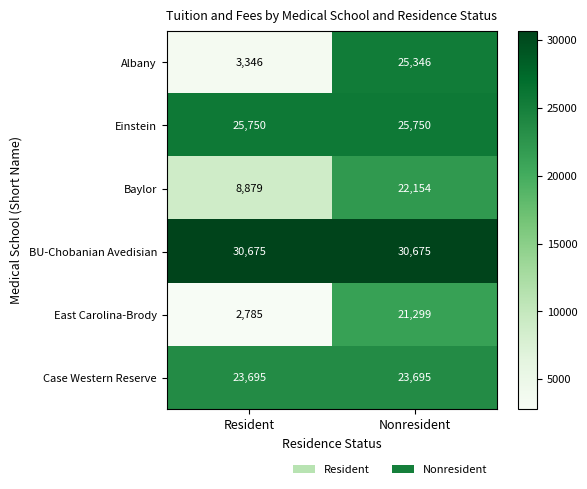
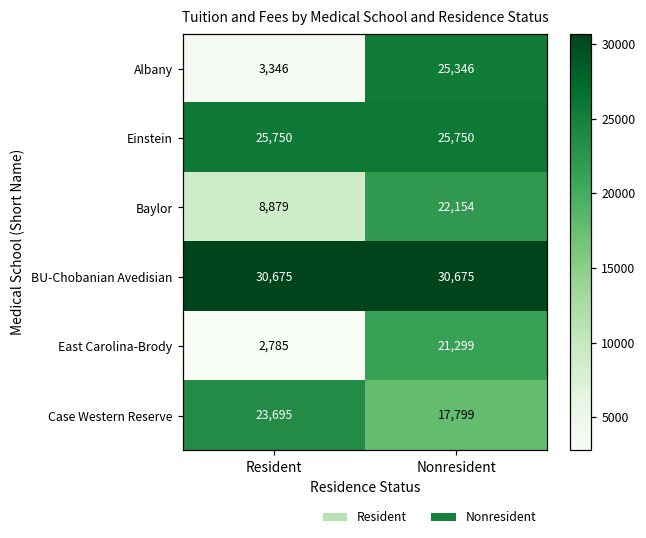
Case Western Reserve, Nonresident: 23,695 -> 17,799
